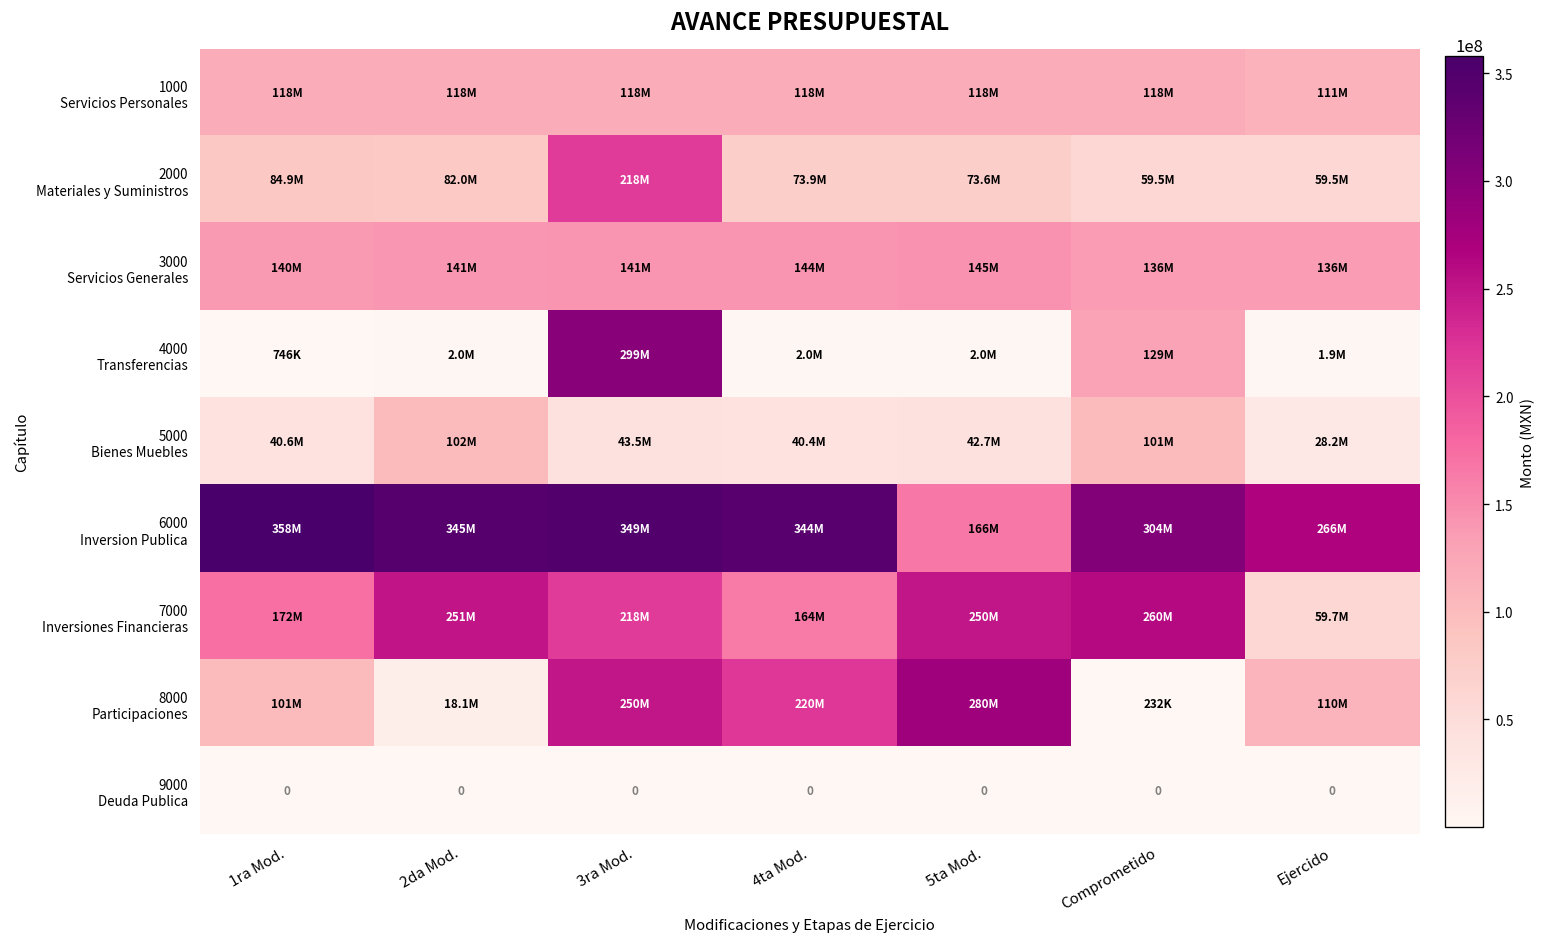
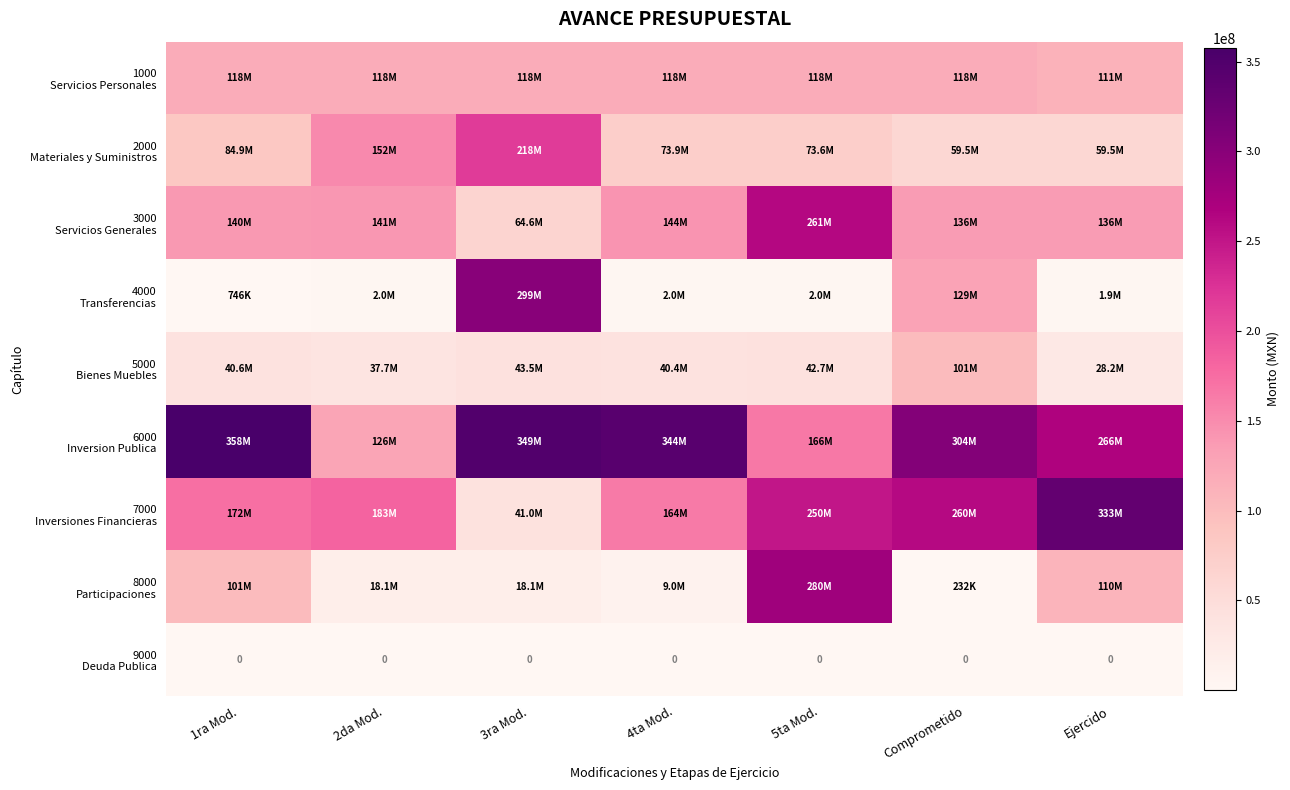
2000 Materiales y Suministros, 2da Mod.: 82.0M -> 152M
3000 Servicios Generales, 3ra Mod.: 141M -> 64.6M
3000 Servicios Generales, 5ta Mod.: 145M -> 261M
5000 Bienes Muebles, 2da Mod.: 102M -> 37.7M
6000 Inversion Publica, 2da Mod.: 345M -> 126M
7000 Inversiones Financieras, 2da Mod.: 251M -> 183M
7000 Inversiones Financieras, 3ra Mod.: 218M -> 41.0M
7000 Inversiones Financieras, Ejercido: 59.7M -> 333M
8000 Participaciones, 3ra Mod.: 250M -> 18.1M
8000 Participaciones, 4ta Mod.: 220M -> 9.0M
